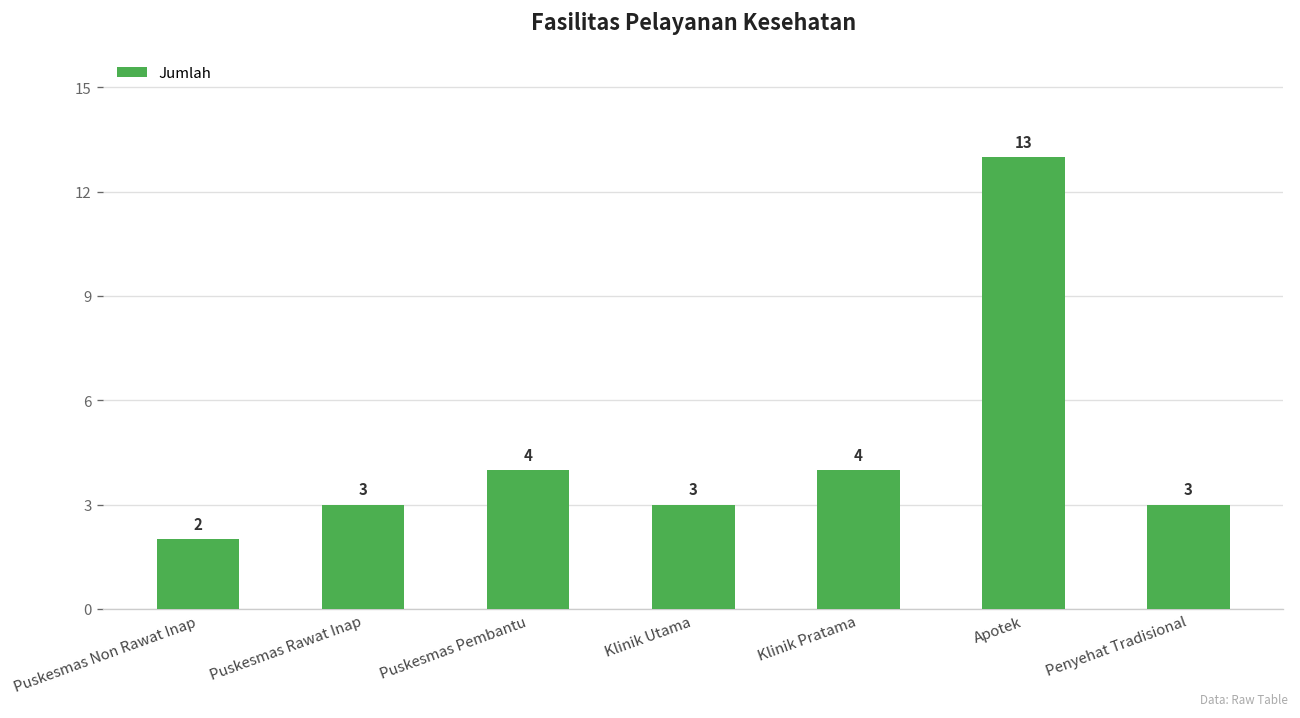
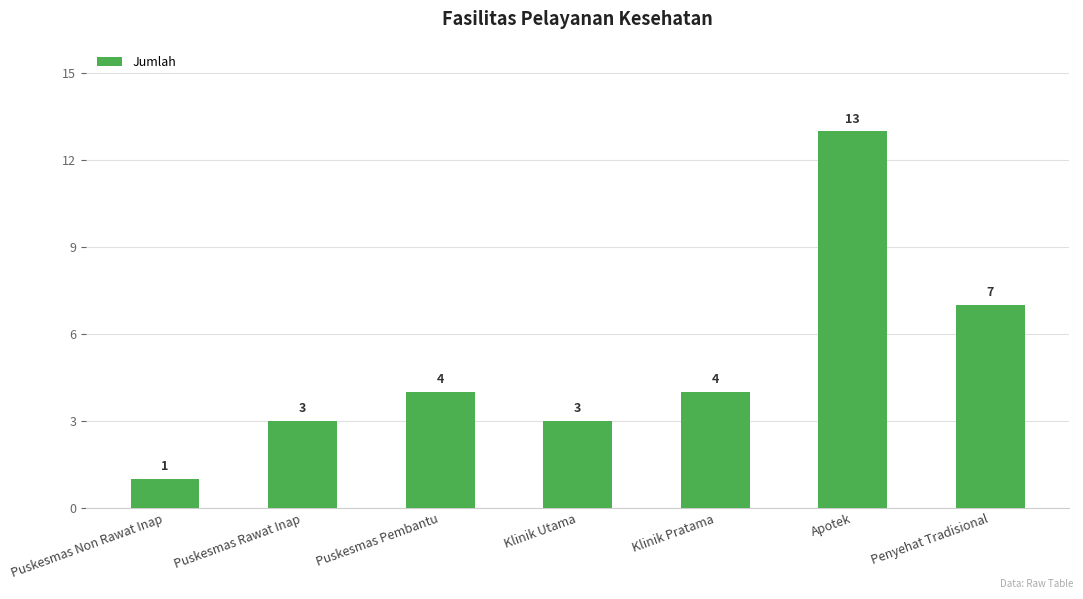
Puskesmas Non Rawat Inap: 2 -> 1
Penyehat Tradisional: 3 -> 7
